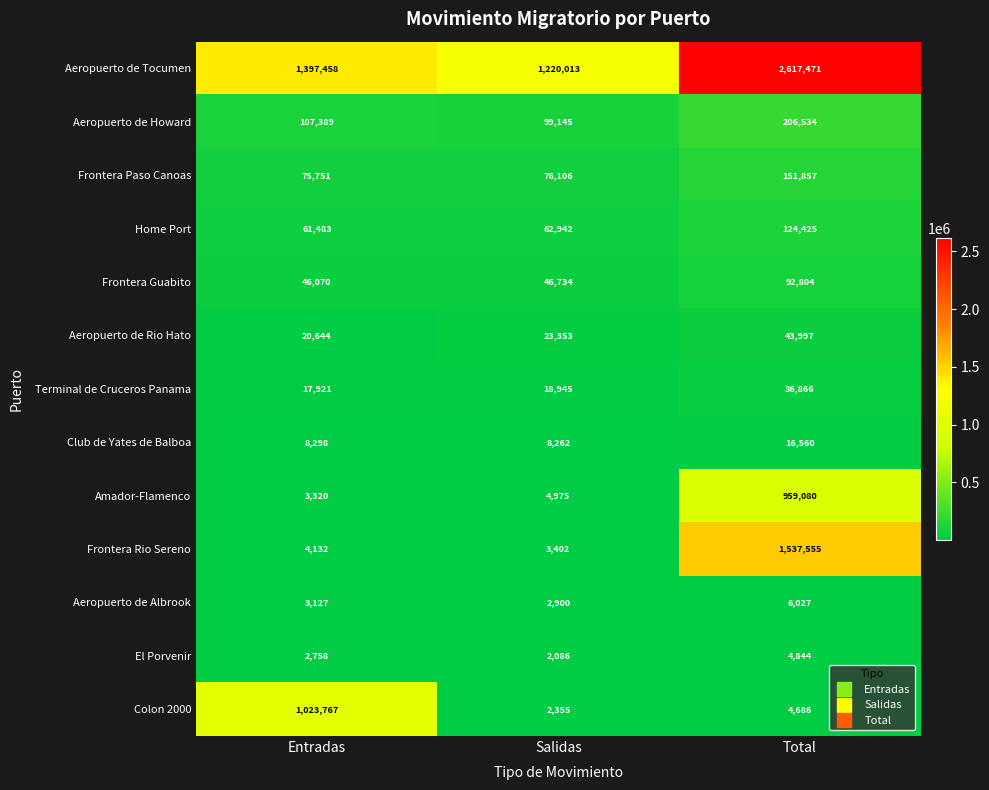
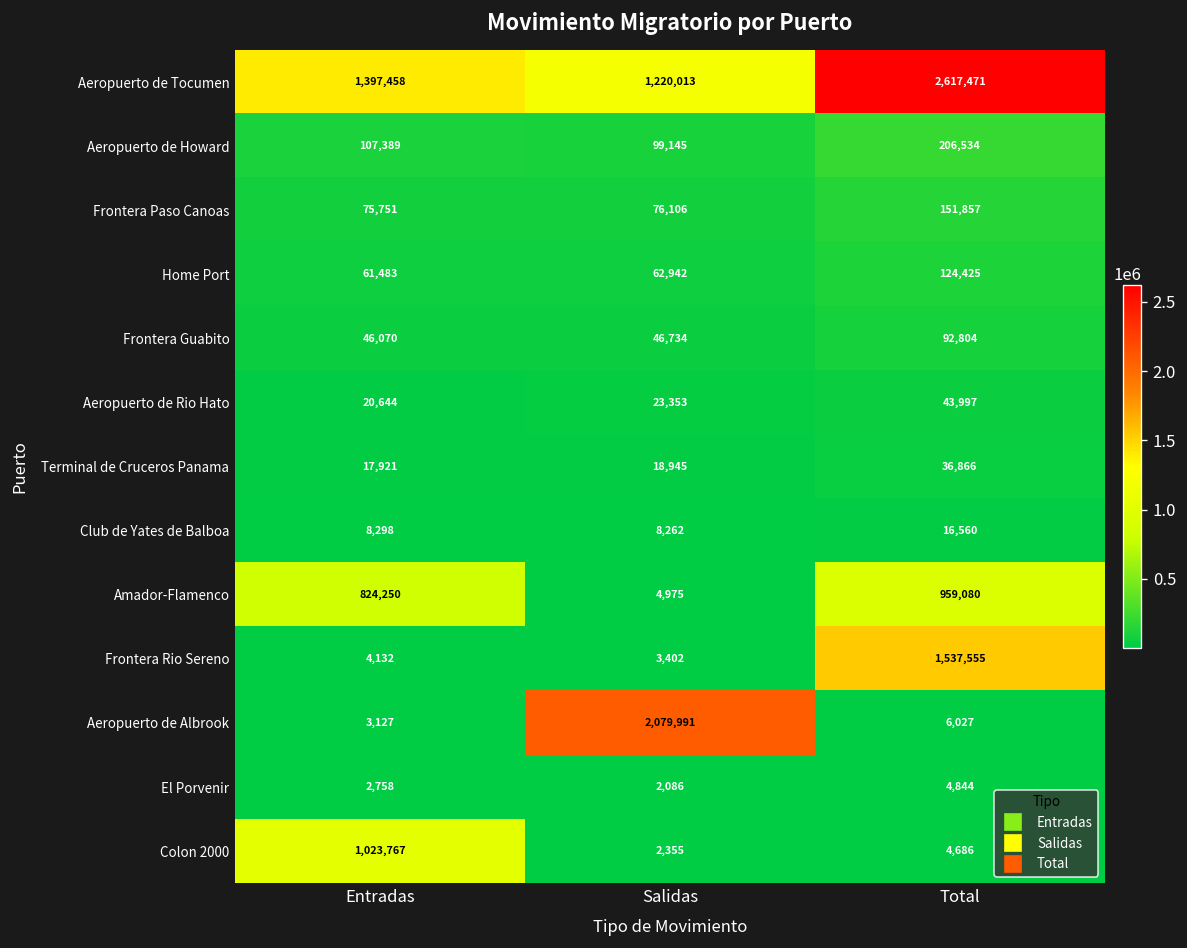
Amador-Flamenco, Entradas: 3,320 -> 824,250
Aeropuerto de Albrook, Salidas: 2,900 -> 2,079,991
